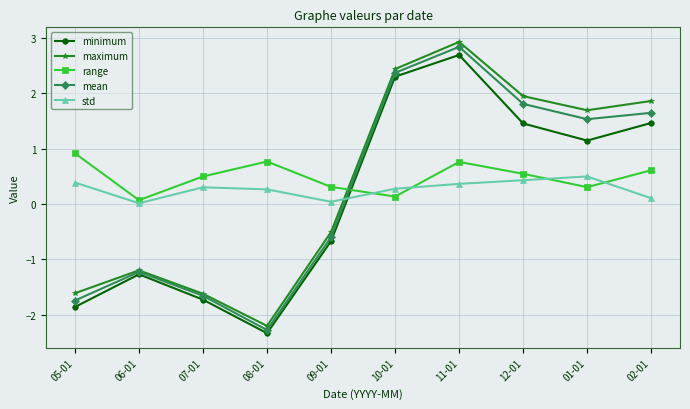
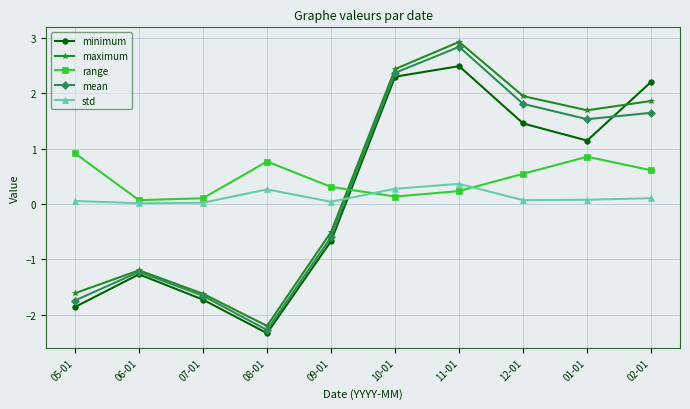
std, 05-01: 0.4 -> 0.1
range, 07-01: 0.5 -> 0.1
std, 07-01: 0.3 -> 0.0
minimum, 11-01: 2.7 -> 2.5
range, 11-01: 0.8 -> 0.2
std, 12-01: 0.4 -> 0.1
range, 01-01: 0.3 -> 0.9
std, 01-01: 0.5 -> 0.1
minimum, 02-01: 1.5 -> 2.2
